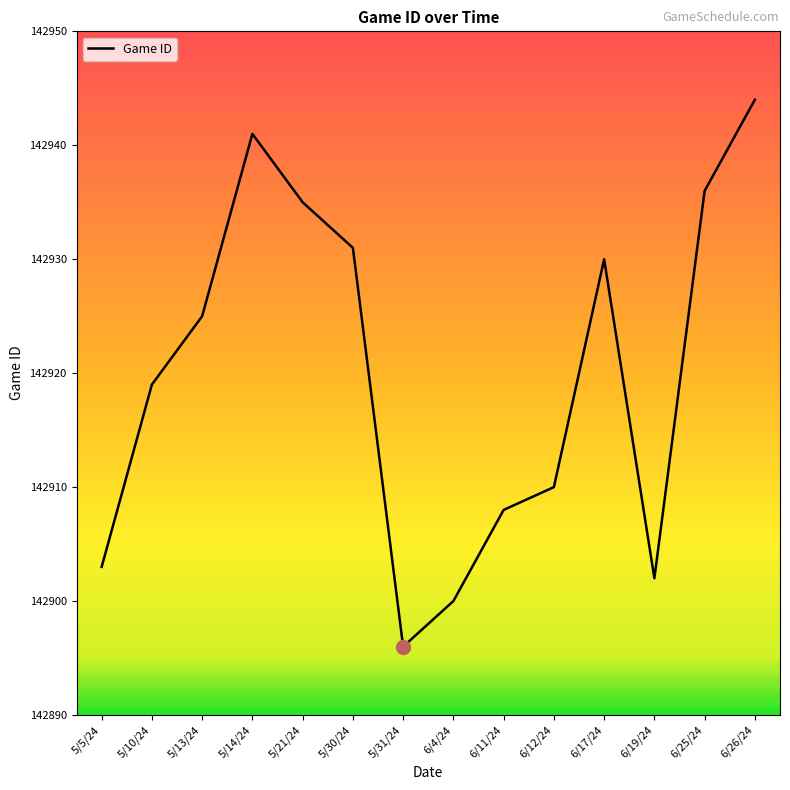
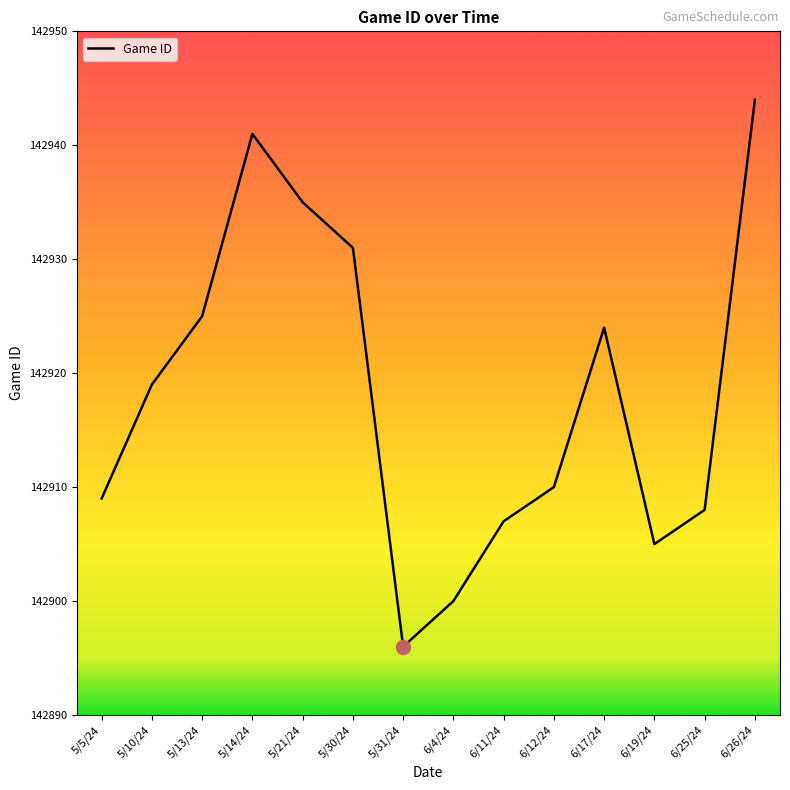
Game ID, 5/5/24: 142903 -> 142909
Game ID, 6/11/24: 142908 -> 142907
Game ID, 6/17/24: 142930 -> 142924
Game ID, 6/19/24: 142902 -> 142905
Game ID, 6/25/24: 142936 -> 142908
